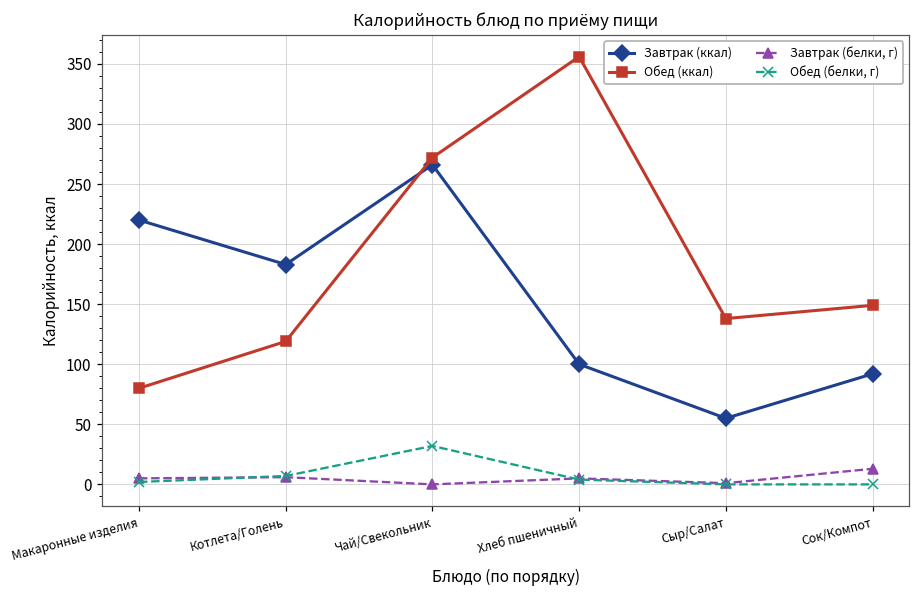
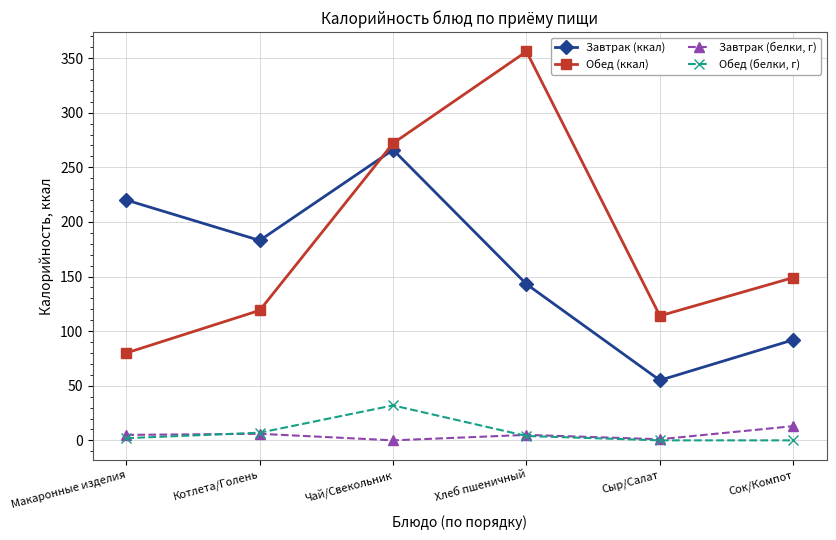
Завтрак (ккал), Хлеб пшеничный: 100 -> 143
Обед (ккал), Сыр/Салат: 138 -> 114
